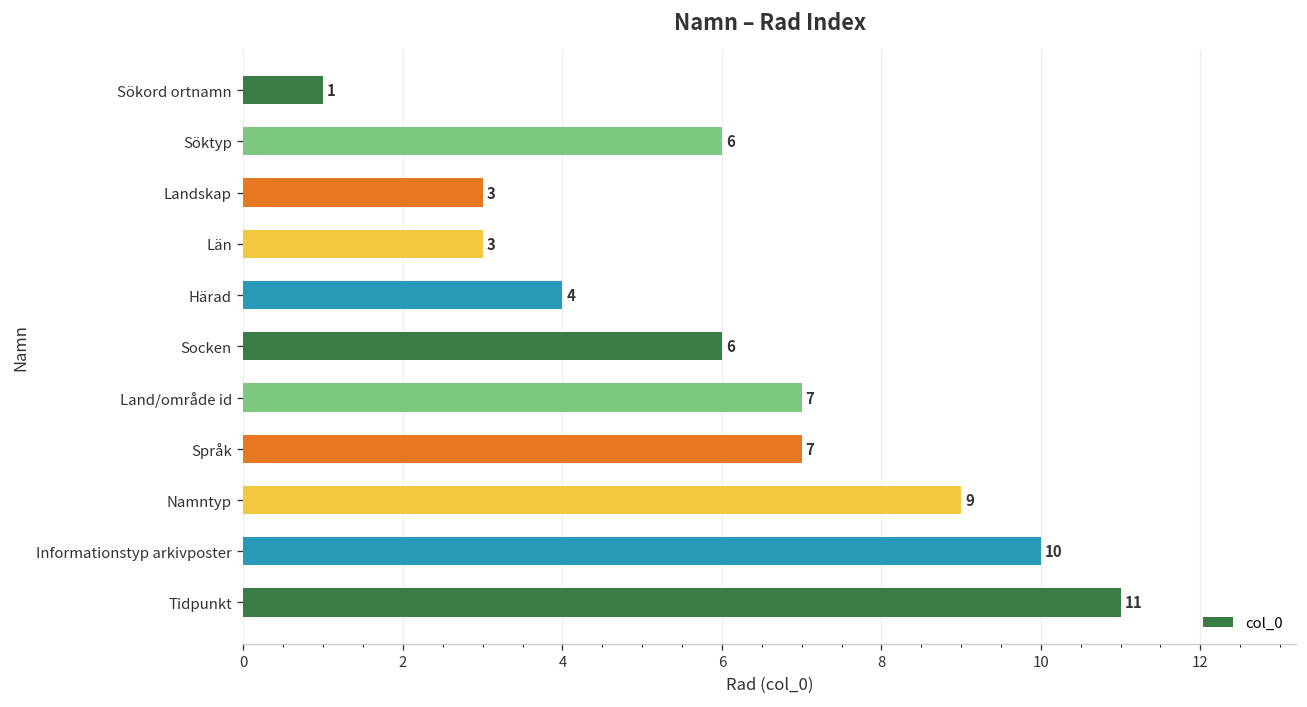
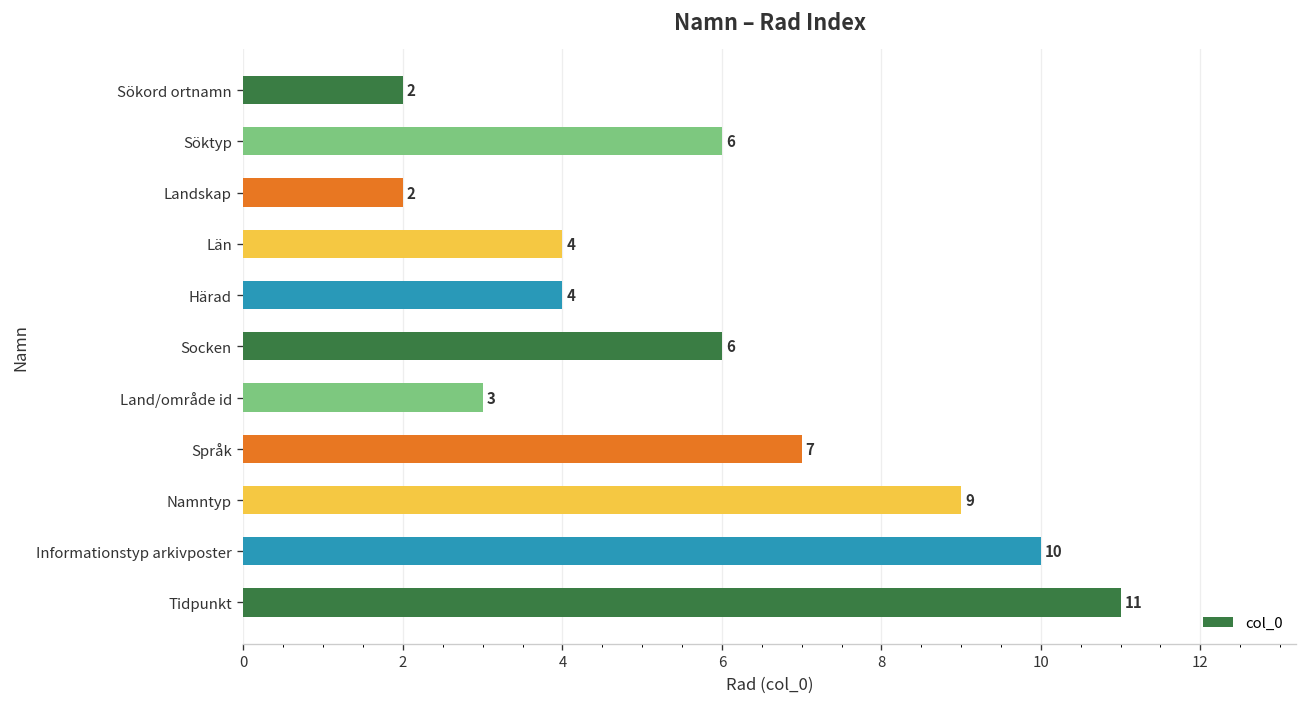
Sökord ortnamn: 1 -> 2
Landskap: 3 -> 2
Län: 3 -> 4
Land/område id: 7 -> 3
